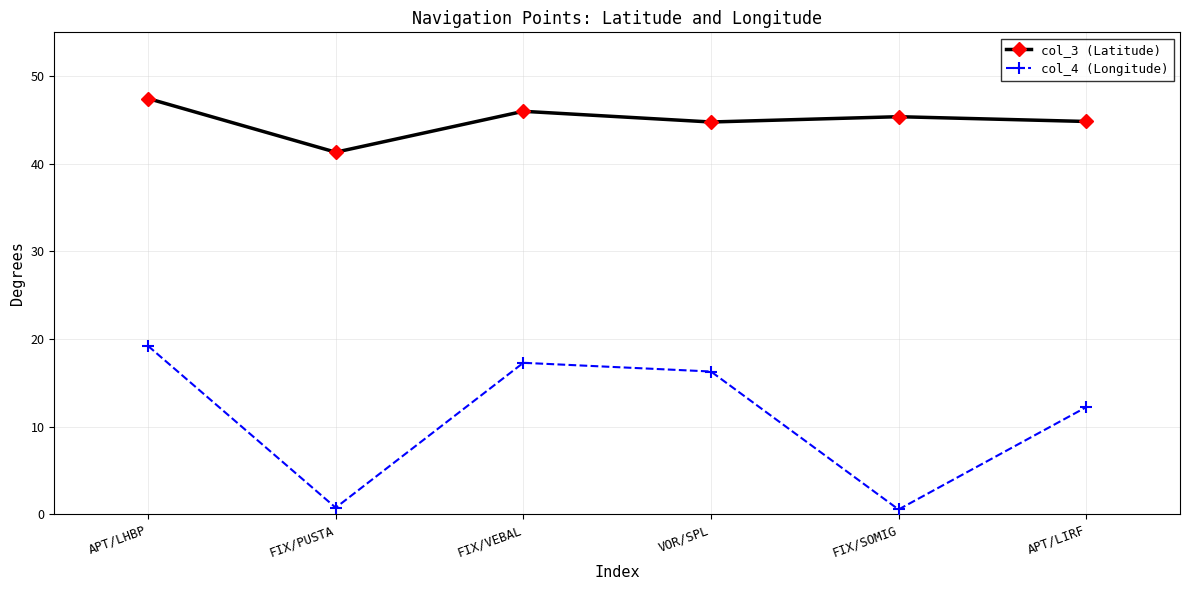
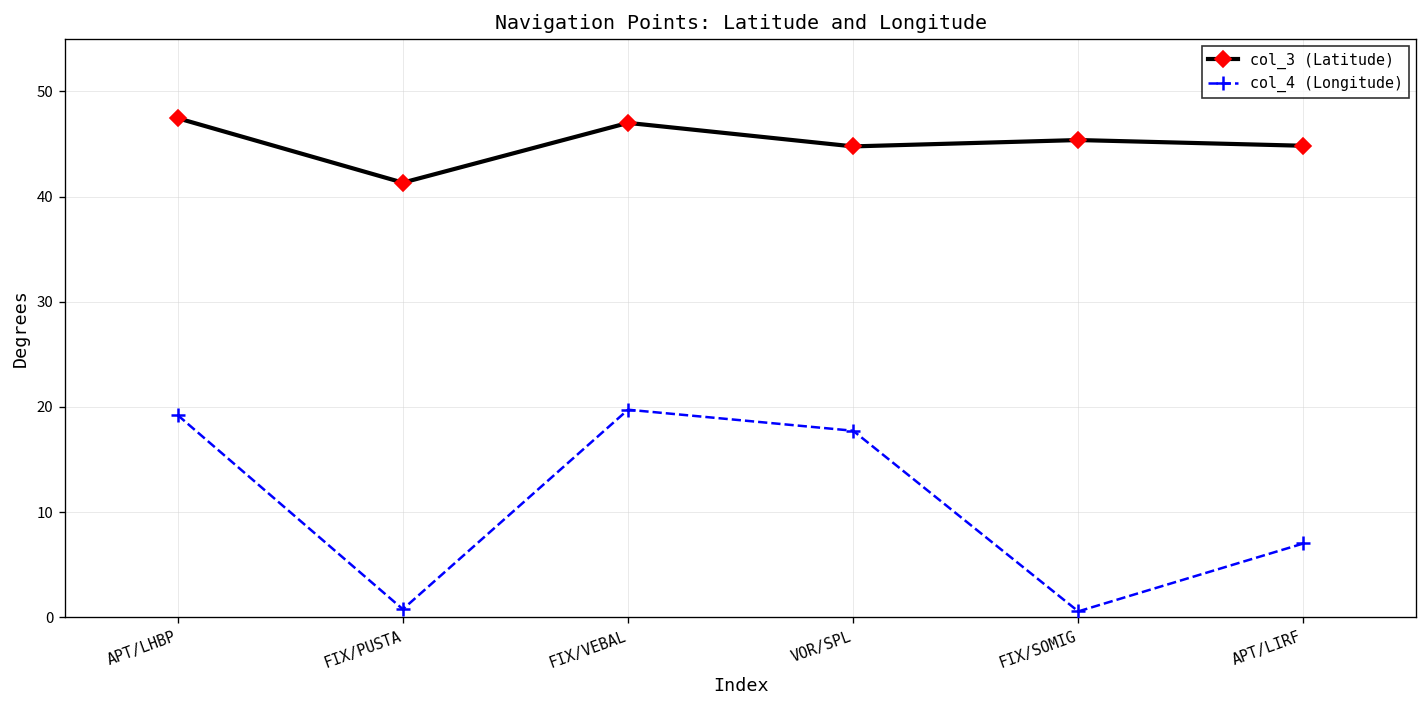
col_3 (Latitude), FIX/VEBAL: 46 -> 47
col_4 (Longitude), FIX/VEBAL: 17 -> 20
col_4 (Longitude), VOR/SPL: 16 -> 18
col_4 (Longitude), APT/LIRF: 12 -> 7
